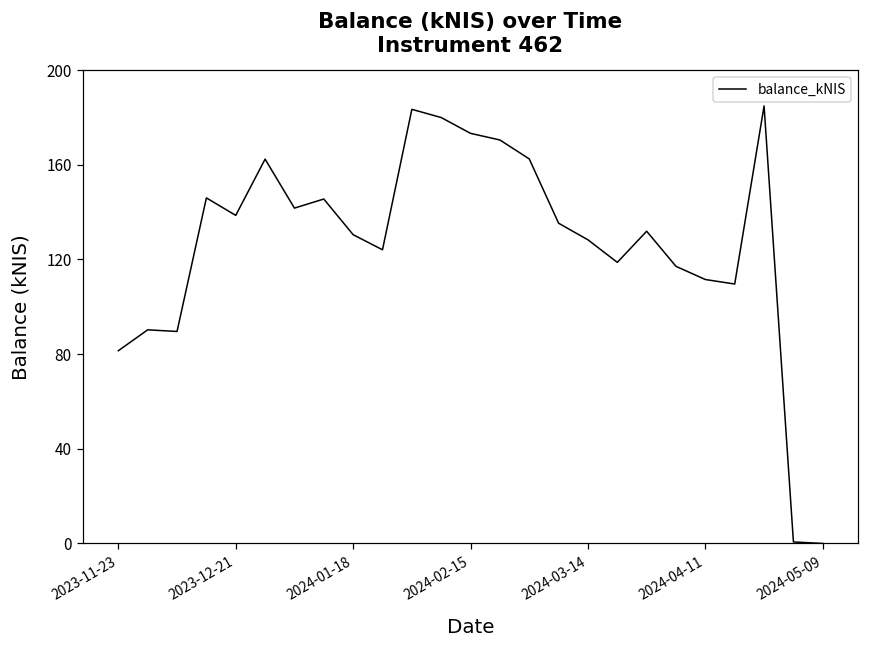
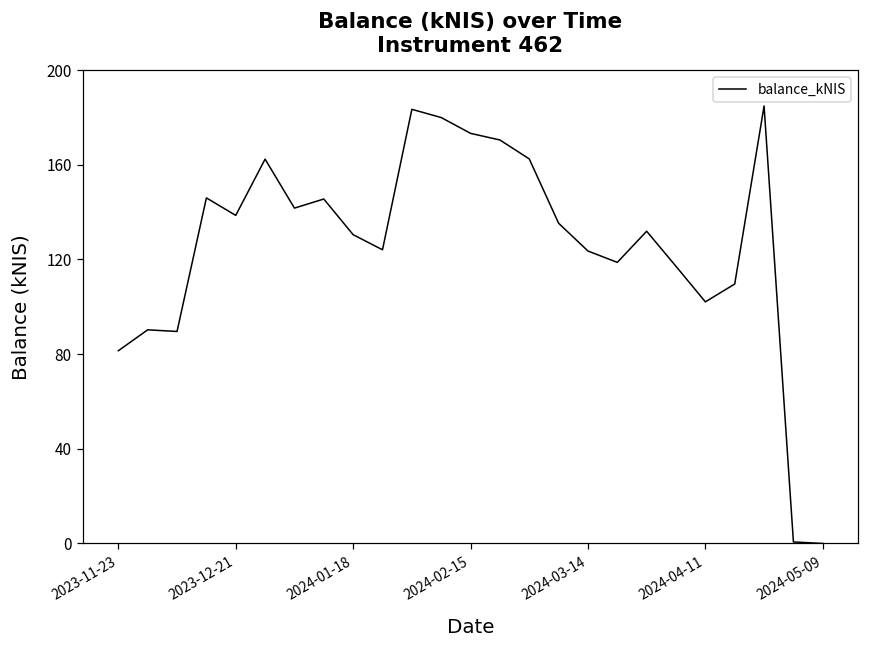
2024-03-14: 128 -> 124
2024-04-11: 112 -> 102
